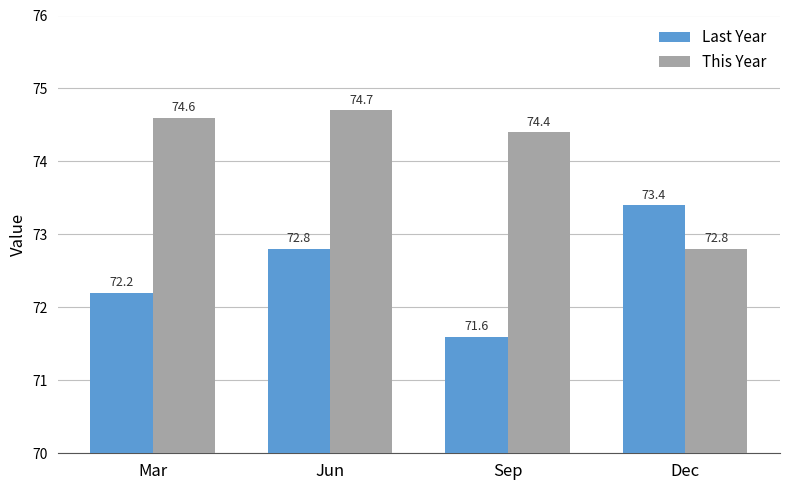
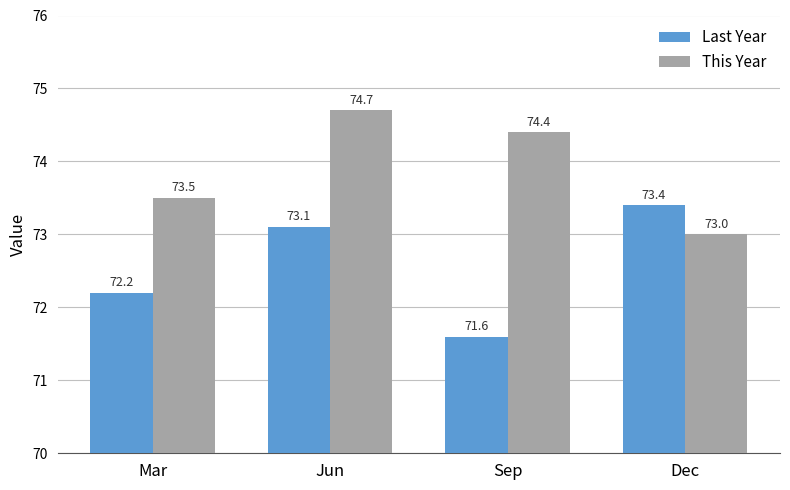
This Year, Mar: 74.6 -> 73.5
Last Year, Jun: 72.8 -> 73.1
This Year, Dec: 72.8 -> 73.0
